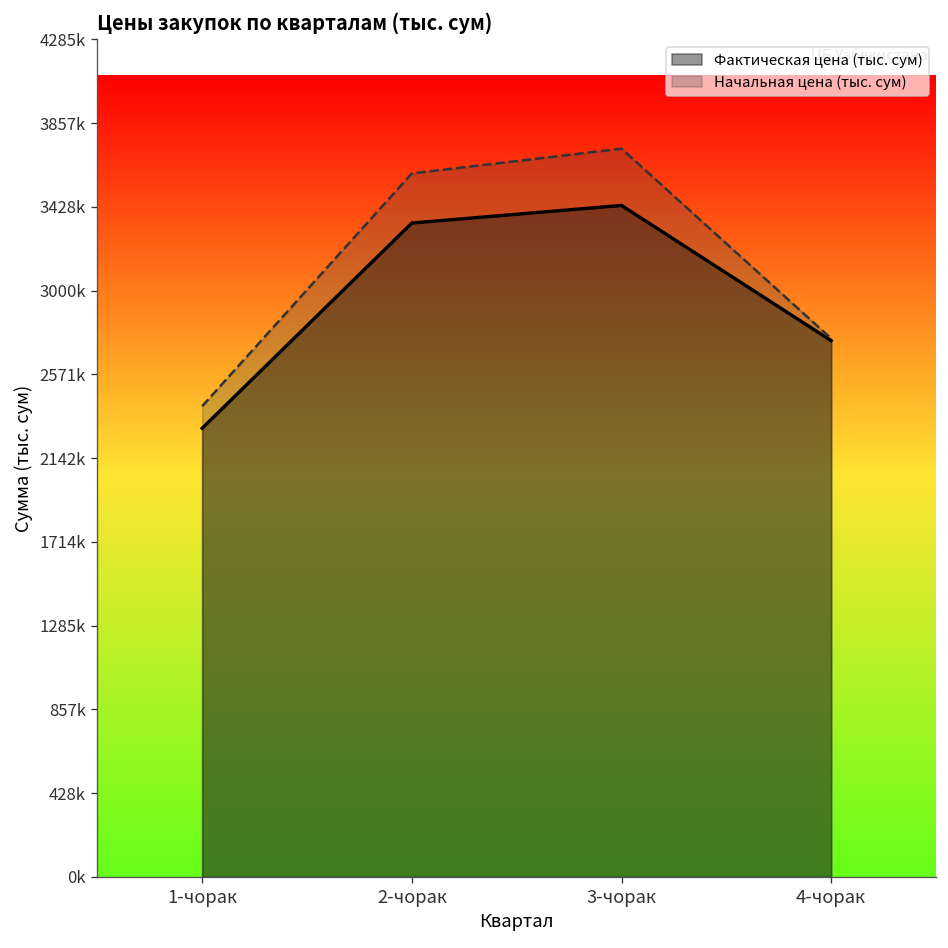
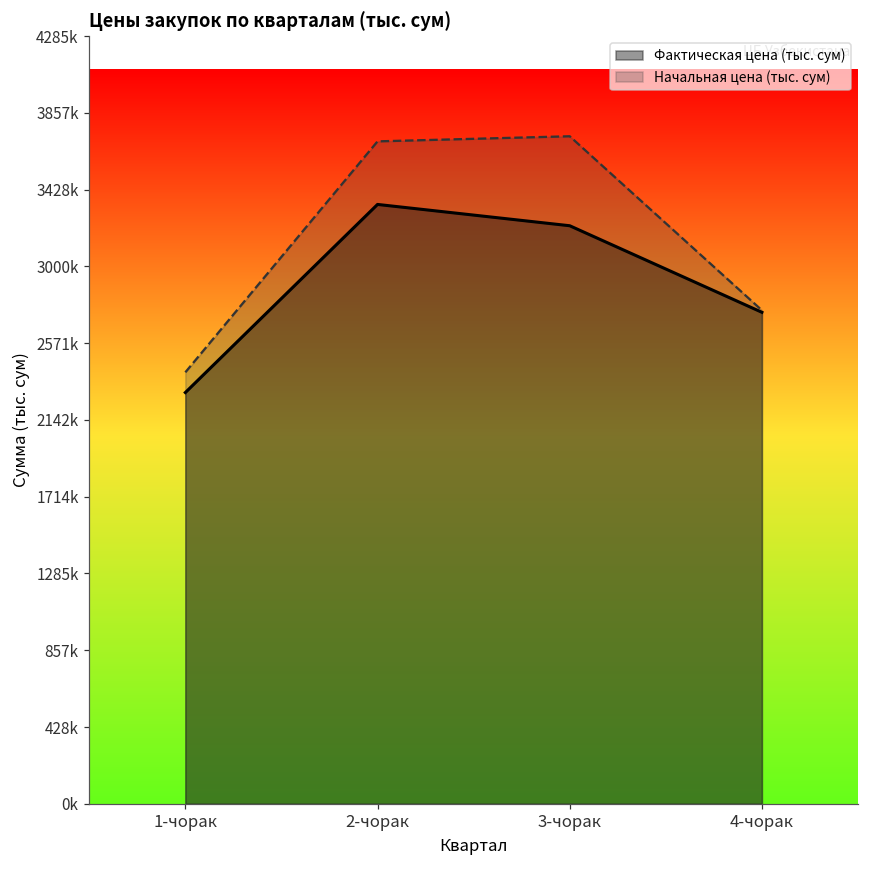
Начальная цена (тыс. сум), 2-чорак: 3600000 -> 3700000
Фактическая цена (тыс. сум), 3-чорак: 3440000 -> 3230000
